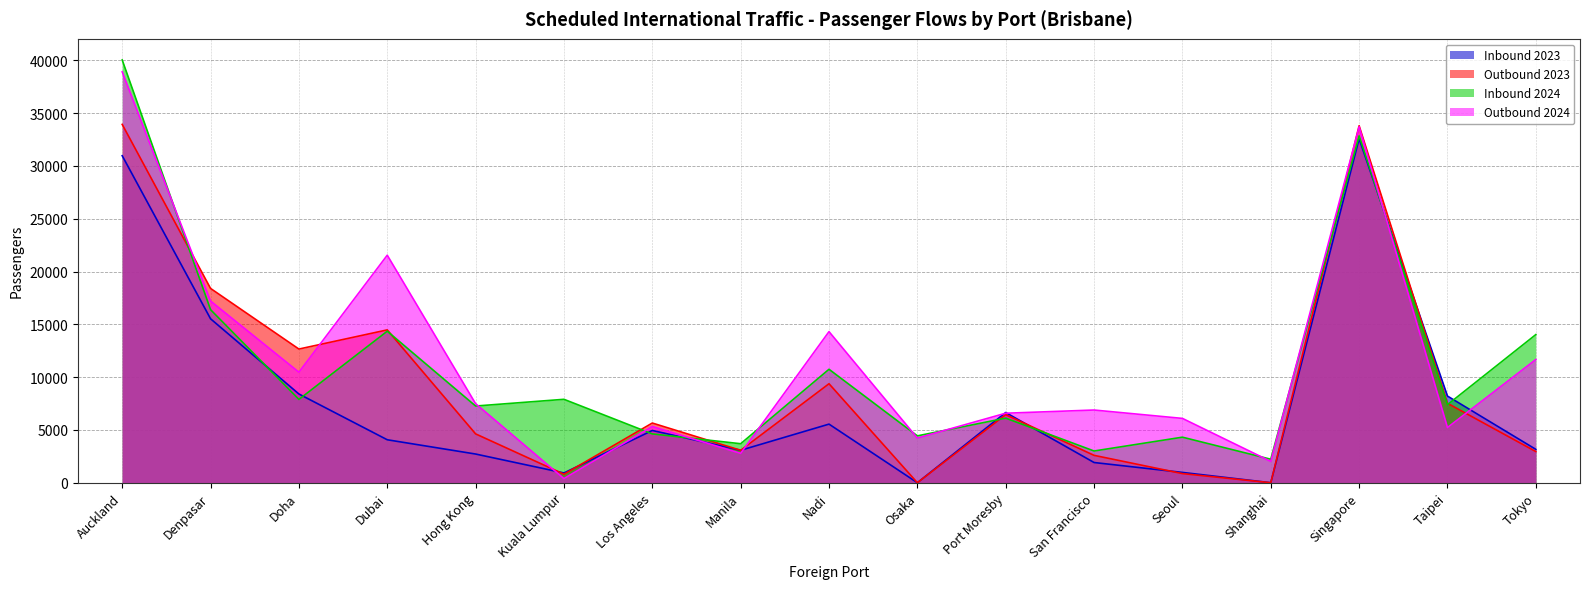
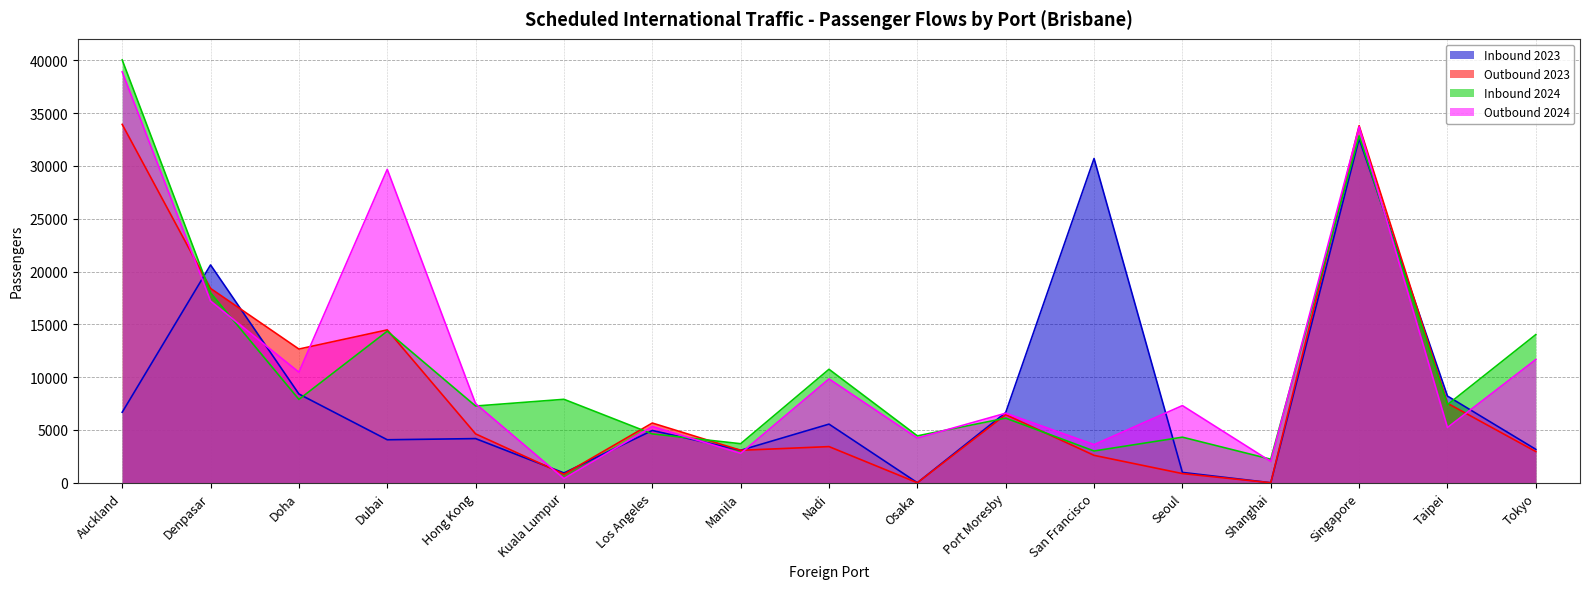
Inbound 2023, Auckland: 31000 -> 6700
Inbound 2023, Denpasar: 15500 -> 20600
Inbound 2024, Denpasar: 16400 -> 18000
Outbound 2024, Dubai: 21500 -> 29700
Inbound 2023, Hong Kong: 2700 -> 4200
Outbound 2023, Nadi: 9400 -> 3400
Outbound 2024, Nadi: 14300 -> 9800
Inbound 2023, San Francisco: 1900 -> 30700
Outbound 2024, San Francisco: 6900 -> 3600
Outbound 2024, Seoul: 6100 -> 7300
